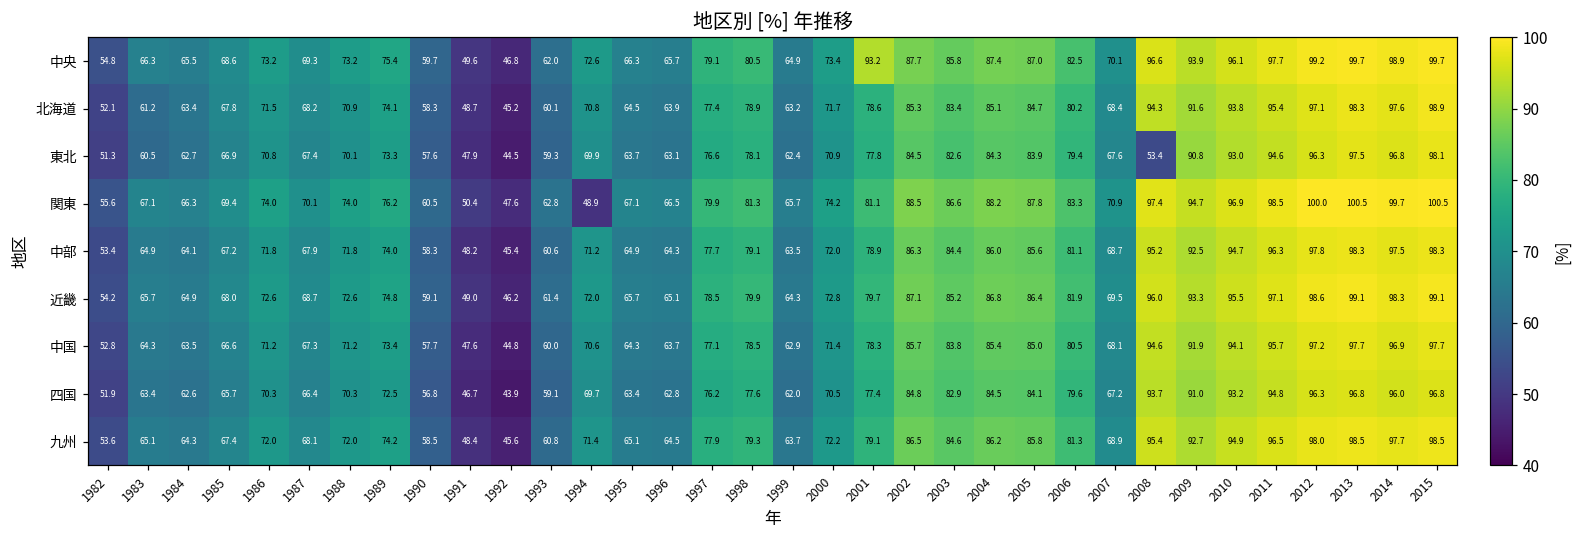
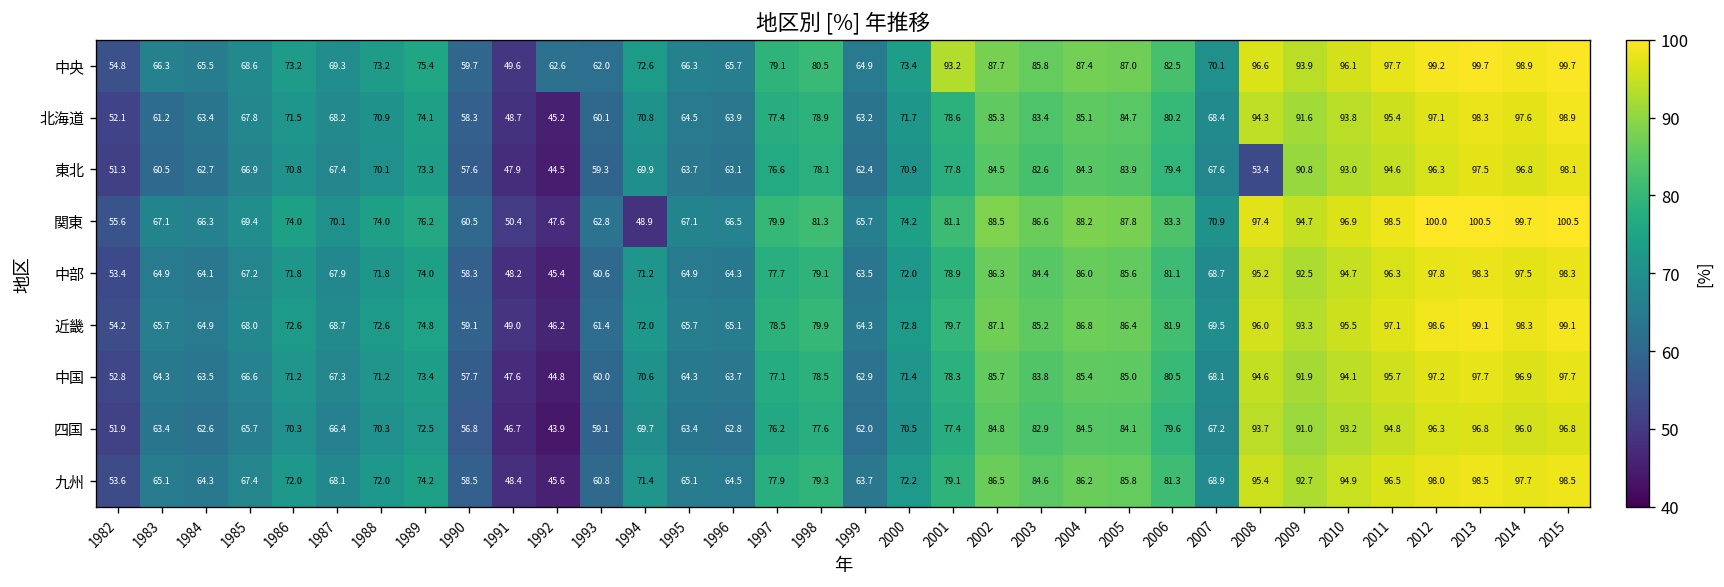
中央, 1992: 46.8 -> 62.6
